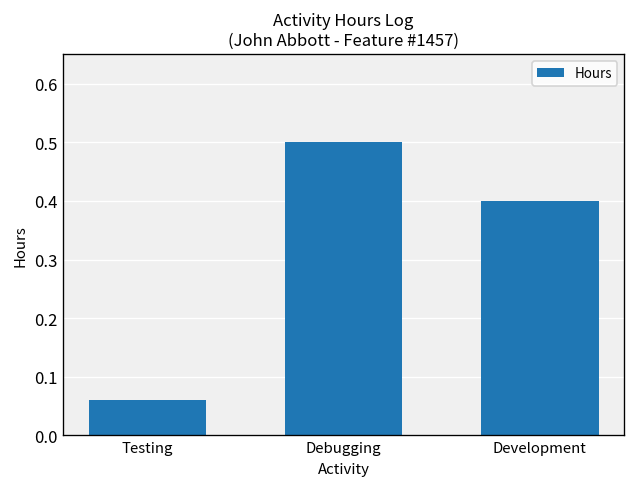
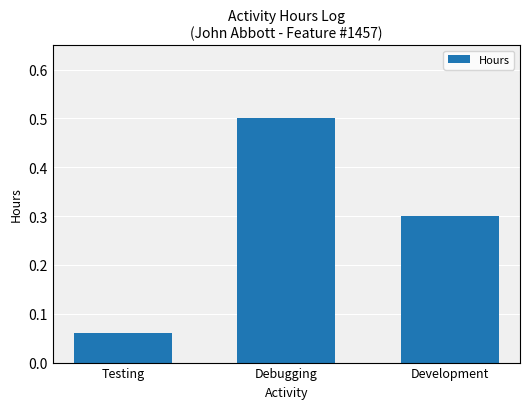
Development: 0.4 -> 0.3
